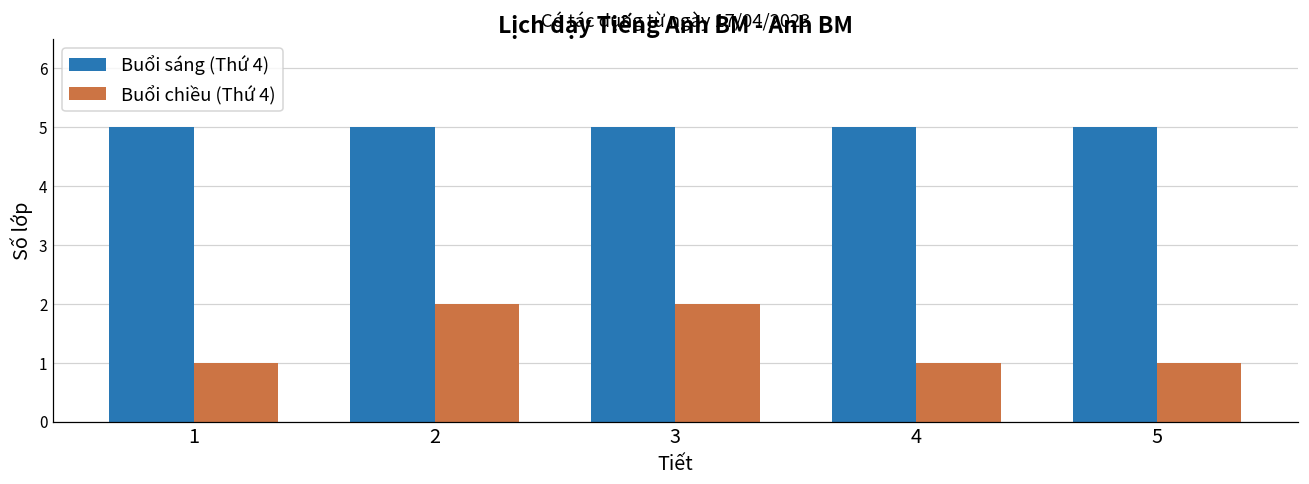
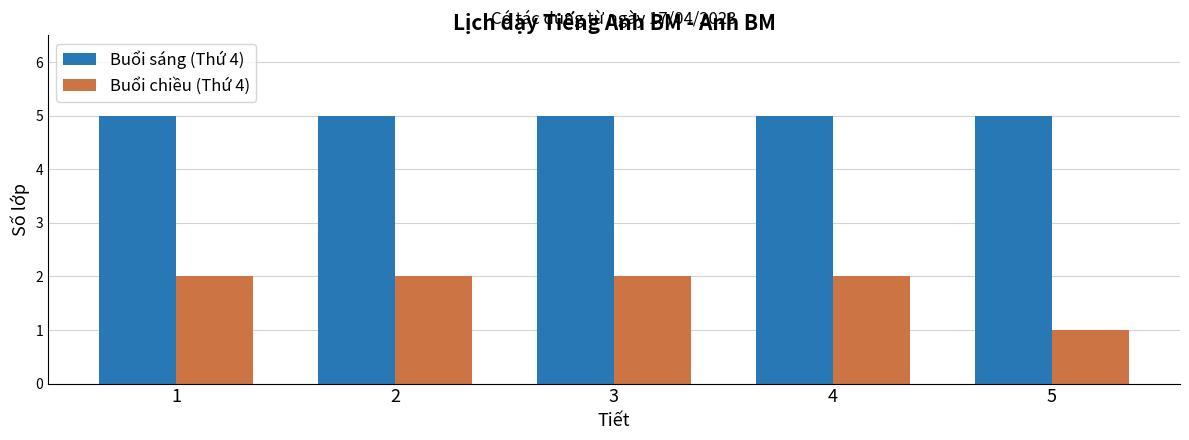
Buổi chiều (Thứ 4), 1: 1 -> 2
Buổi chiều (Thứ 4), 4: 1 -> 2
